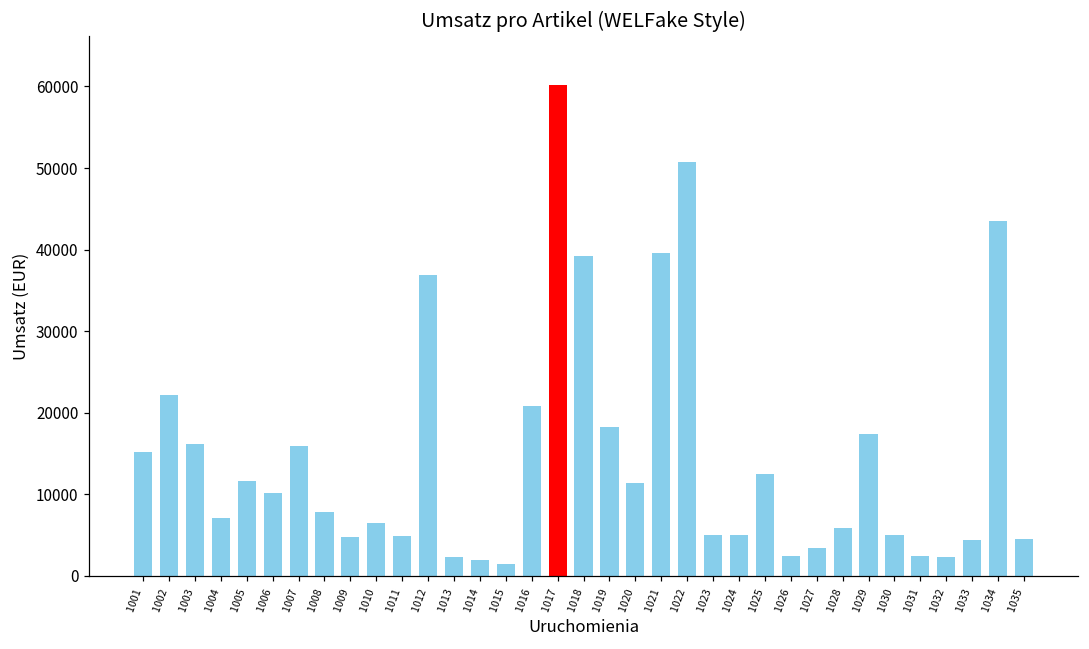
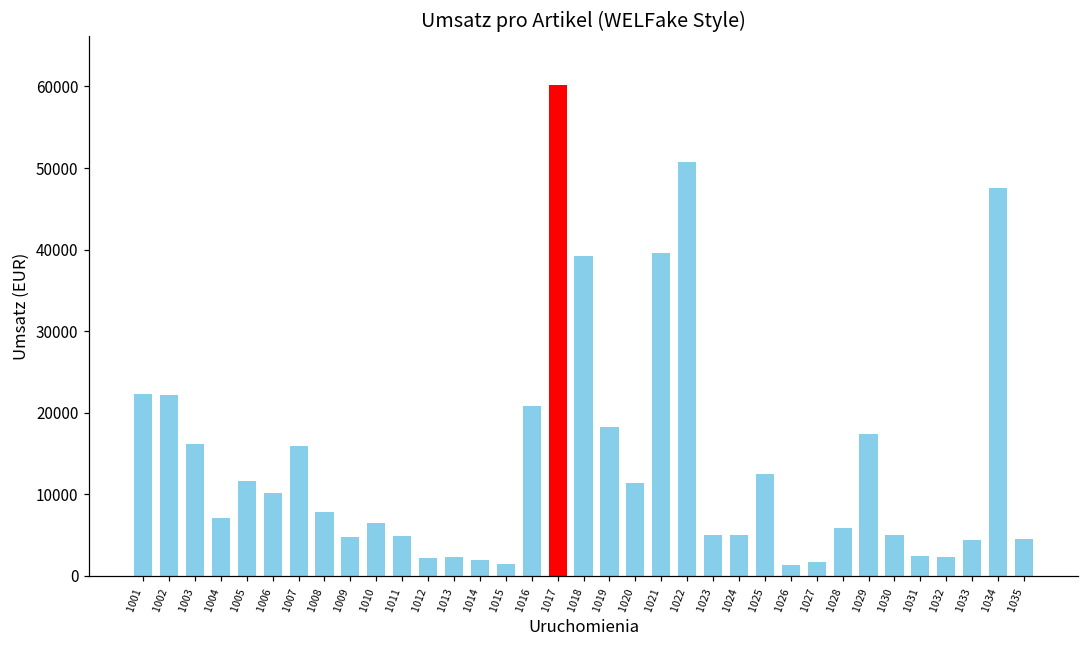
1001: 15000 -> 22000
1012: 37000 -> 2000
1026: 3000 -> 1000
1027: 3000 -> 2000
1034: 43000 -> 47000
